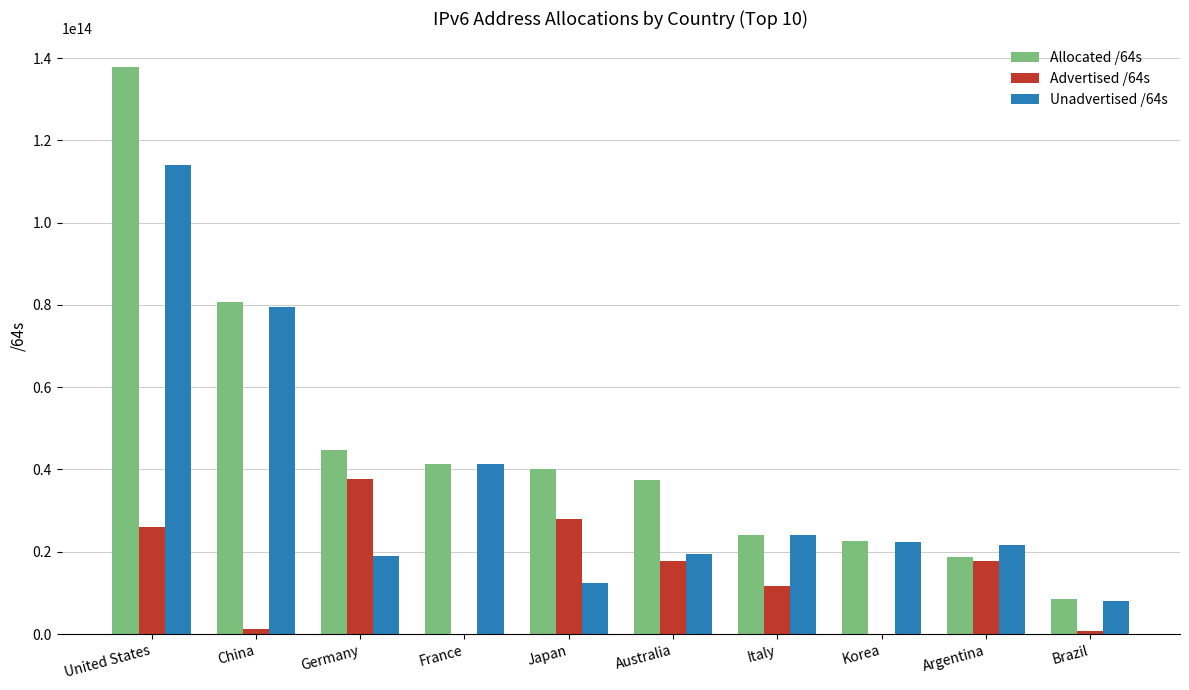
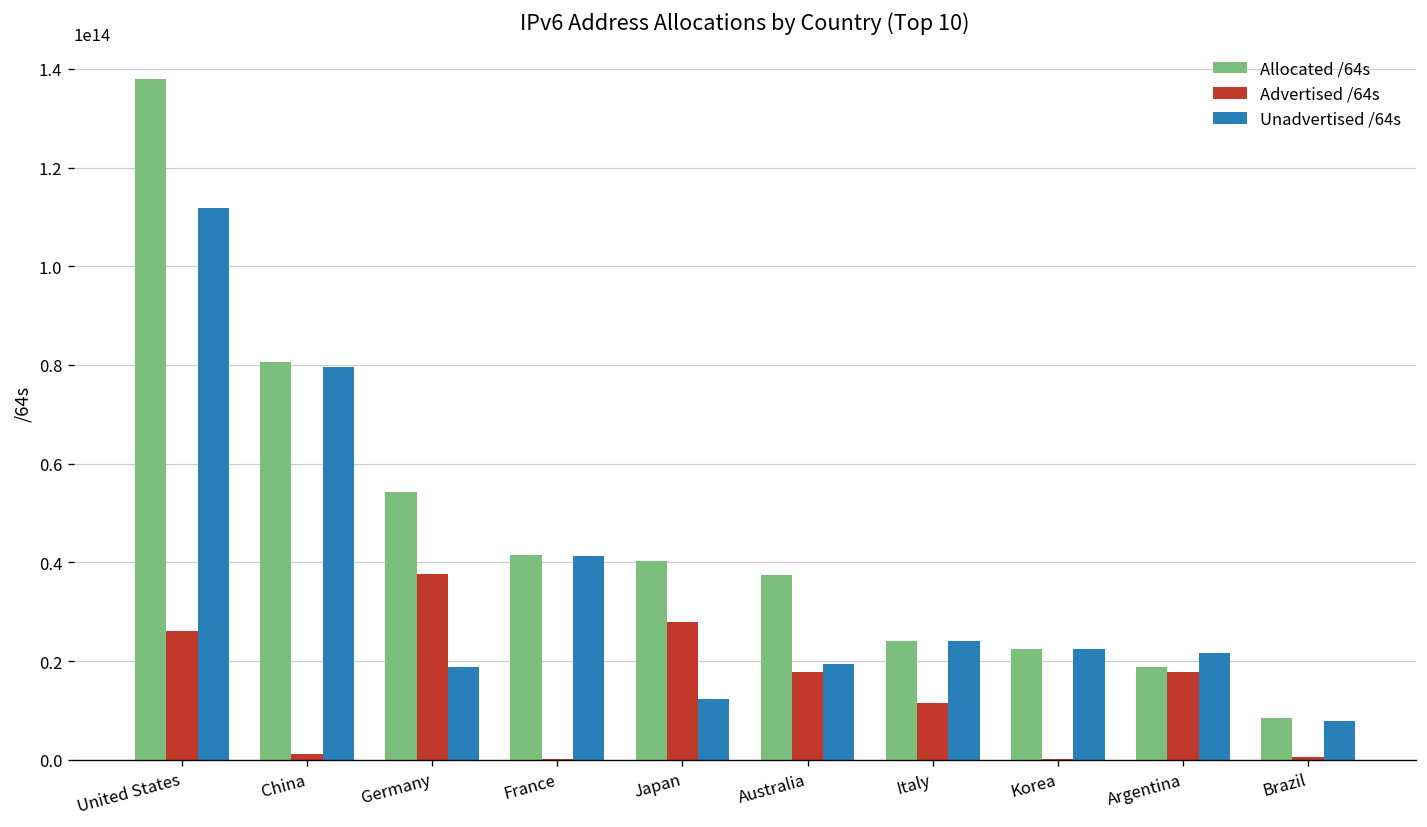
Unadvertised /64s, United States: 114000000000000 -> 112000000000000
Allocated /64s, Germany: 45000000000000 -> 54000000000000
